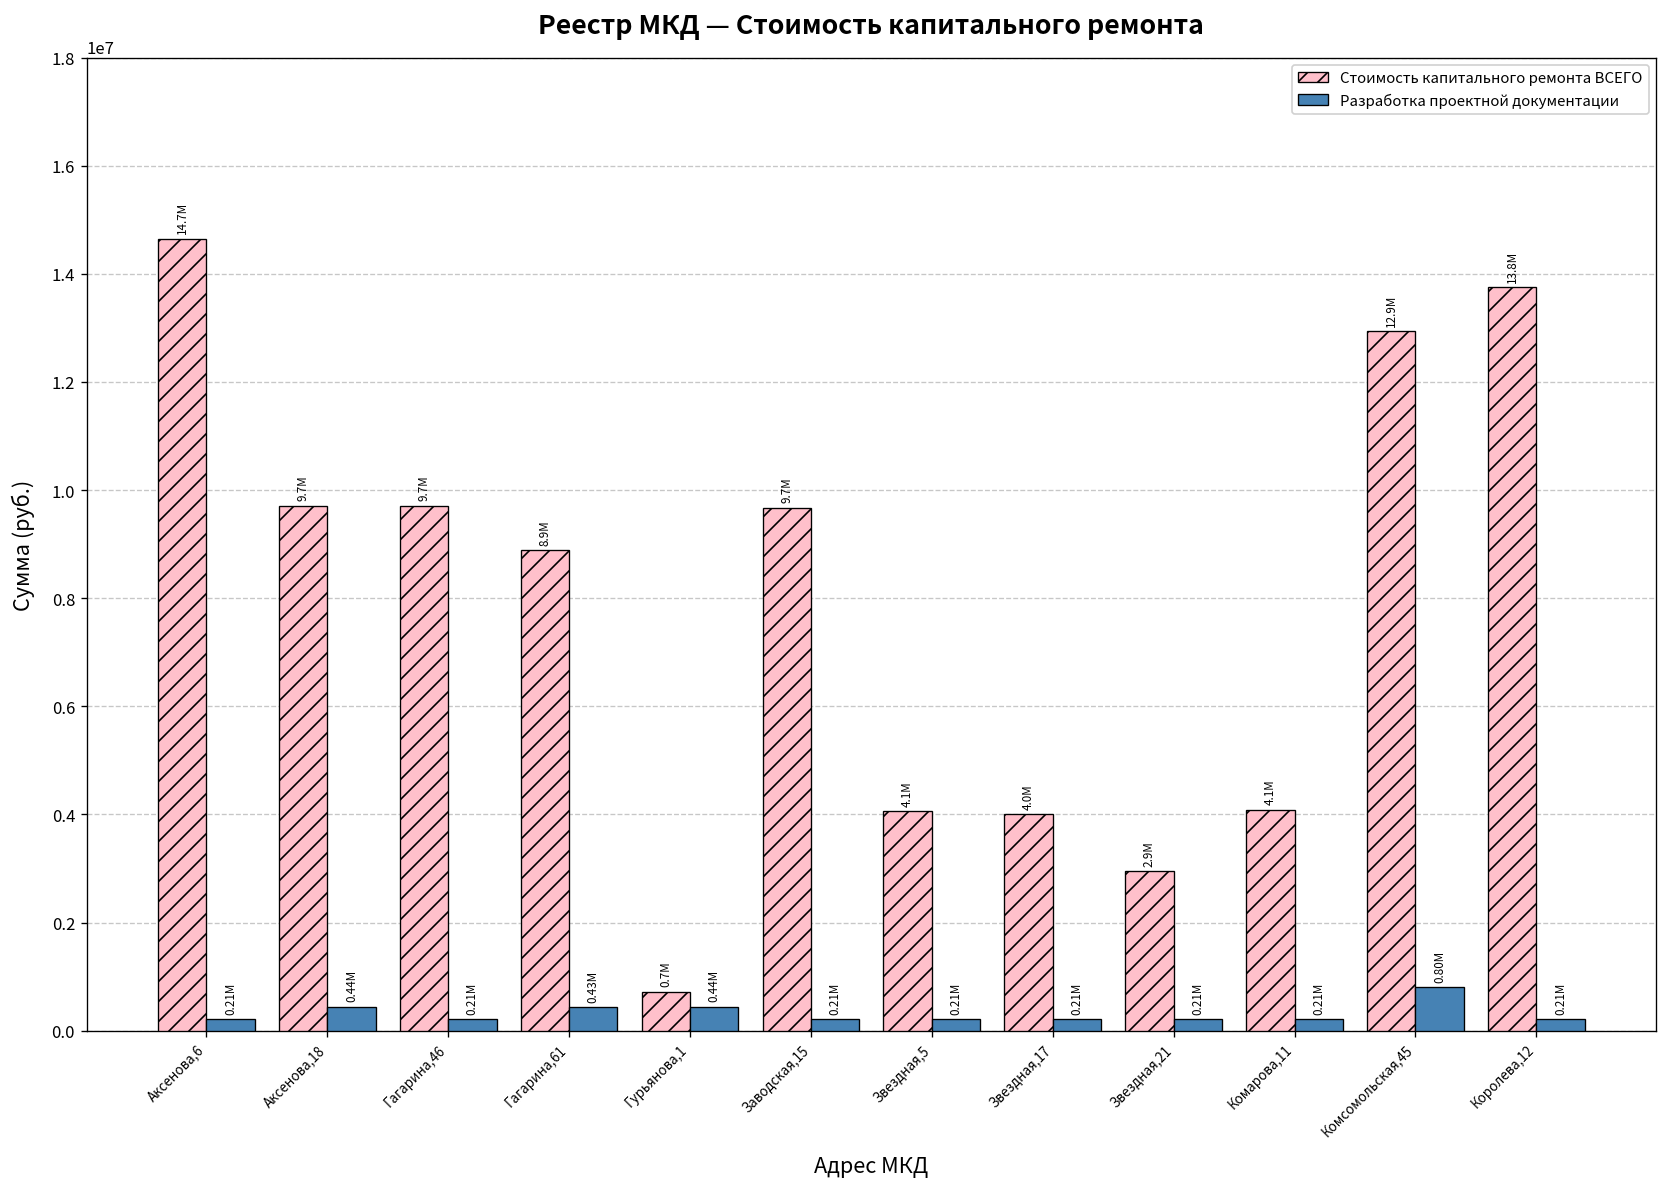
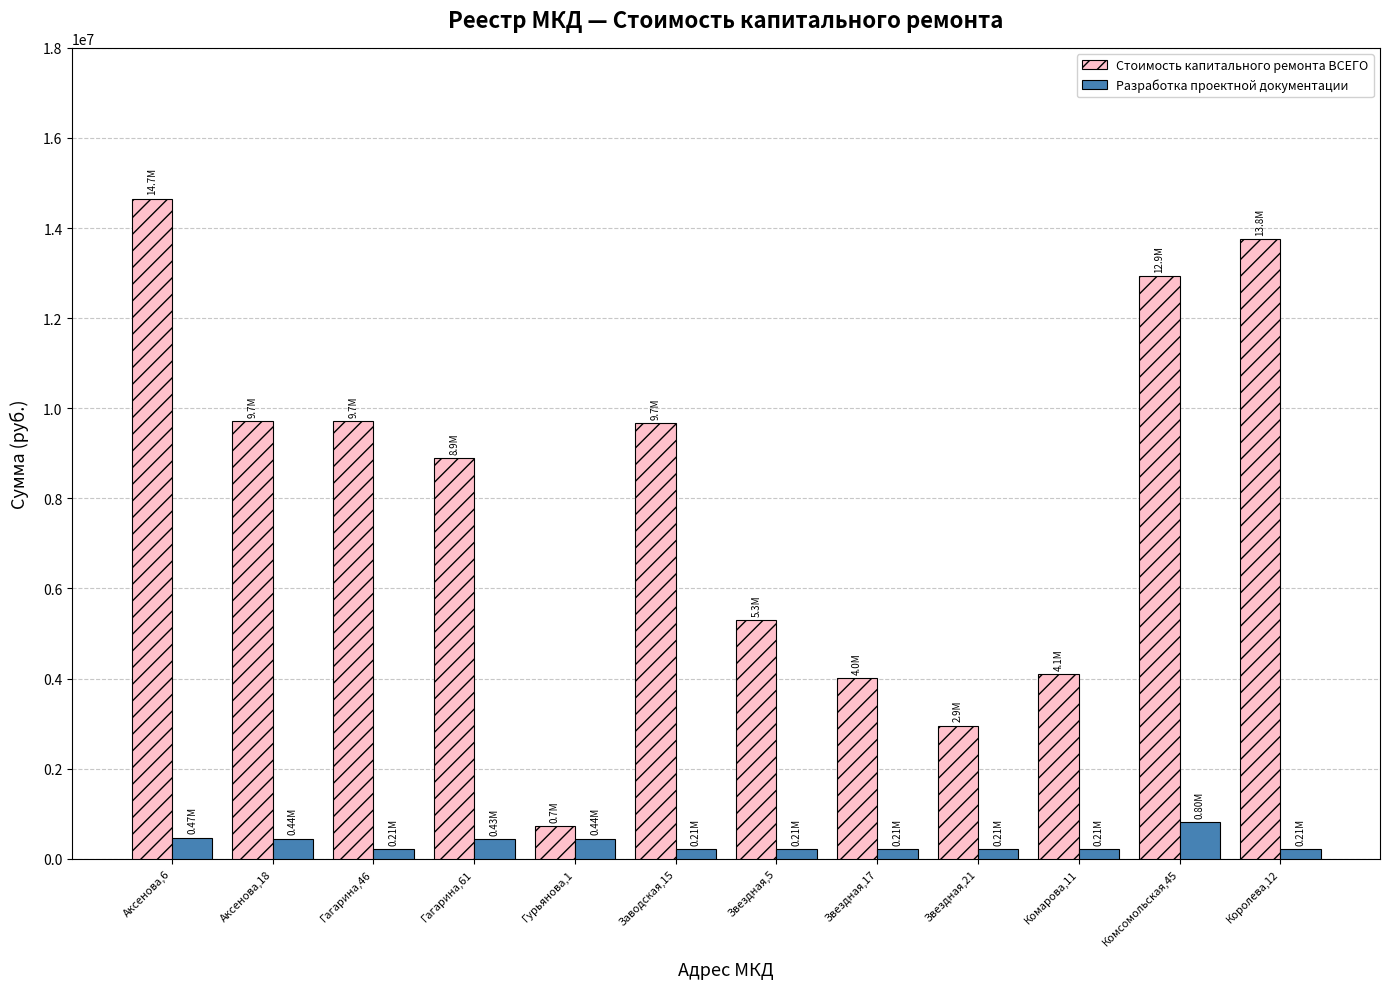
Разработка проектной документации, Аксенова,6: 0.21M -> 0.47M
Стоимость капитального ремонта ВСЕГО, Звездная,5: 4.1M -> 5.3M
